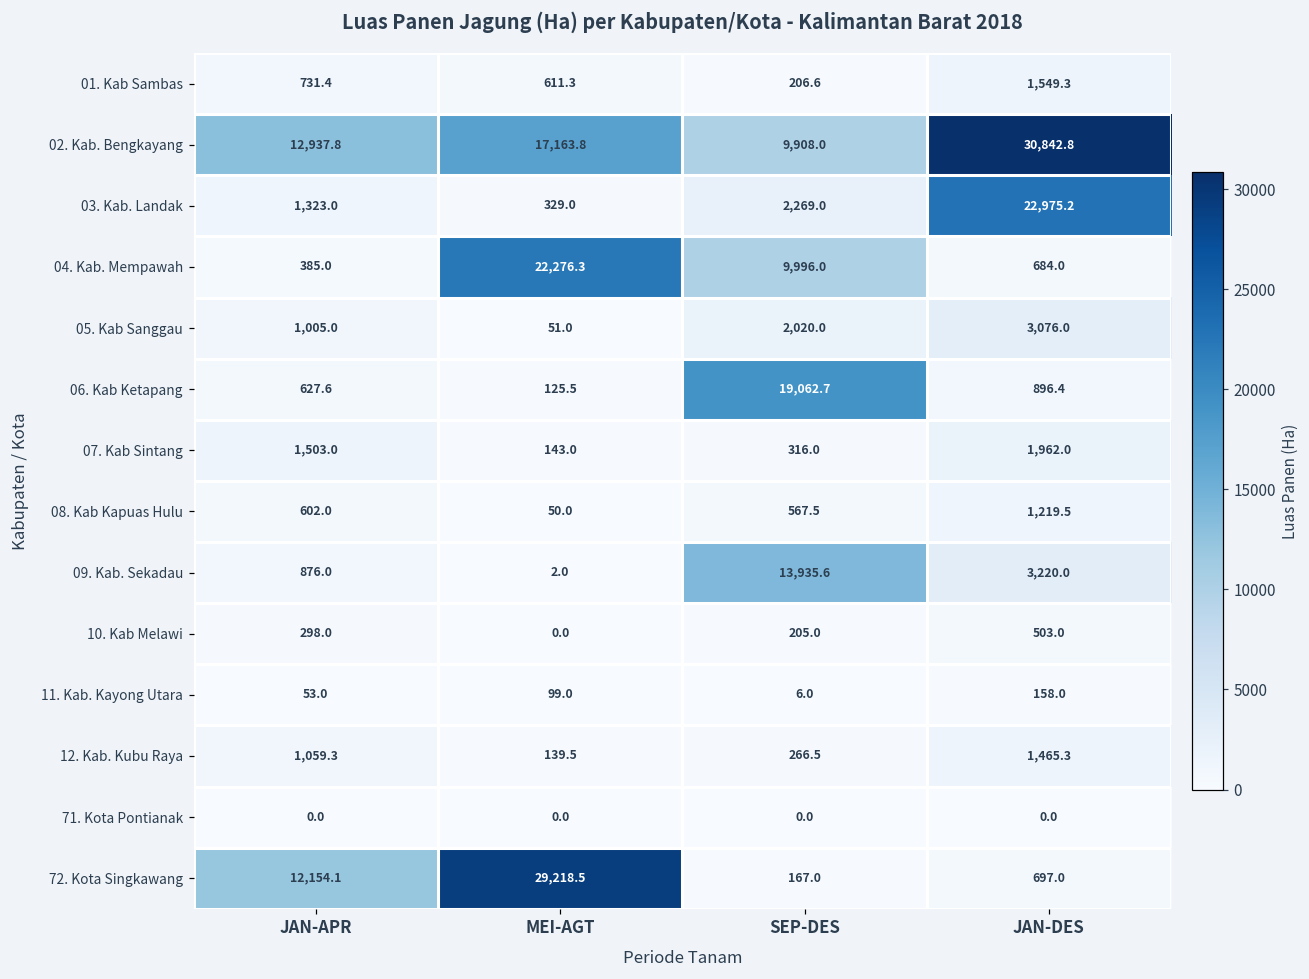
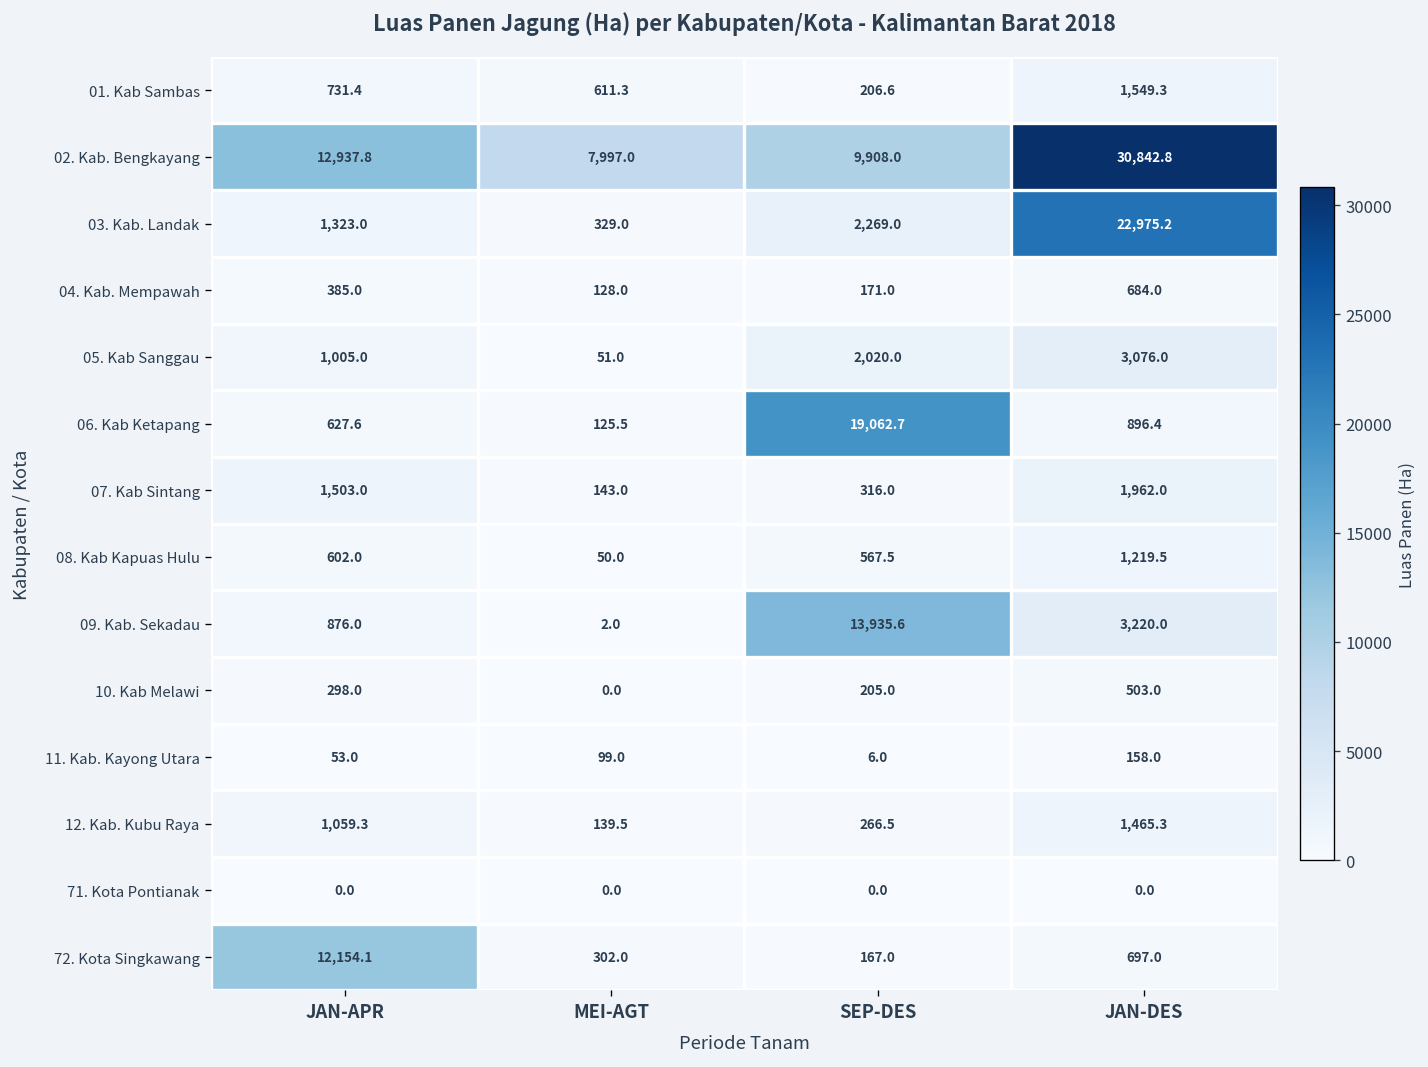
02. Kab. Bengkayang, MEI-AGT: 17,163.8 -> 7,997.0
04. Kab. Mempawah, MEI-AGT: 22,276.3 -> 128.0
04. Kab. Mempawah, SEP-DES: 9,996.0 -> 171.0
72. Kota Singkawang, MEI-AGT: 29,218.5 -> 302.0
